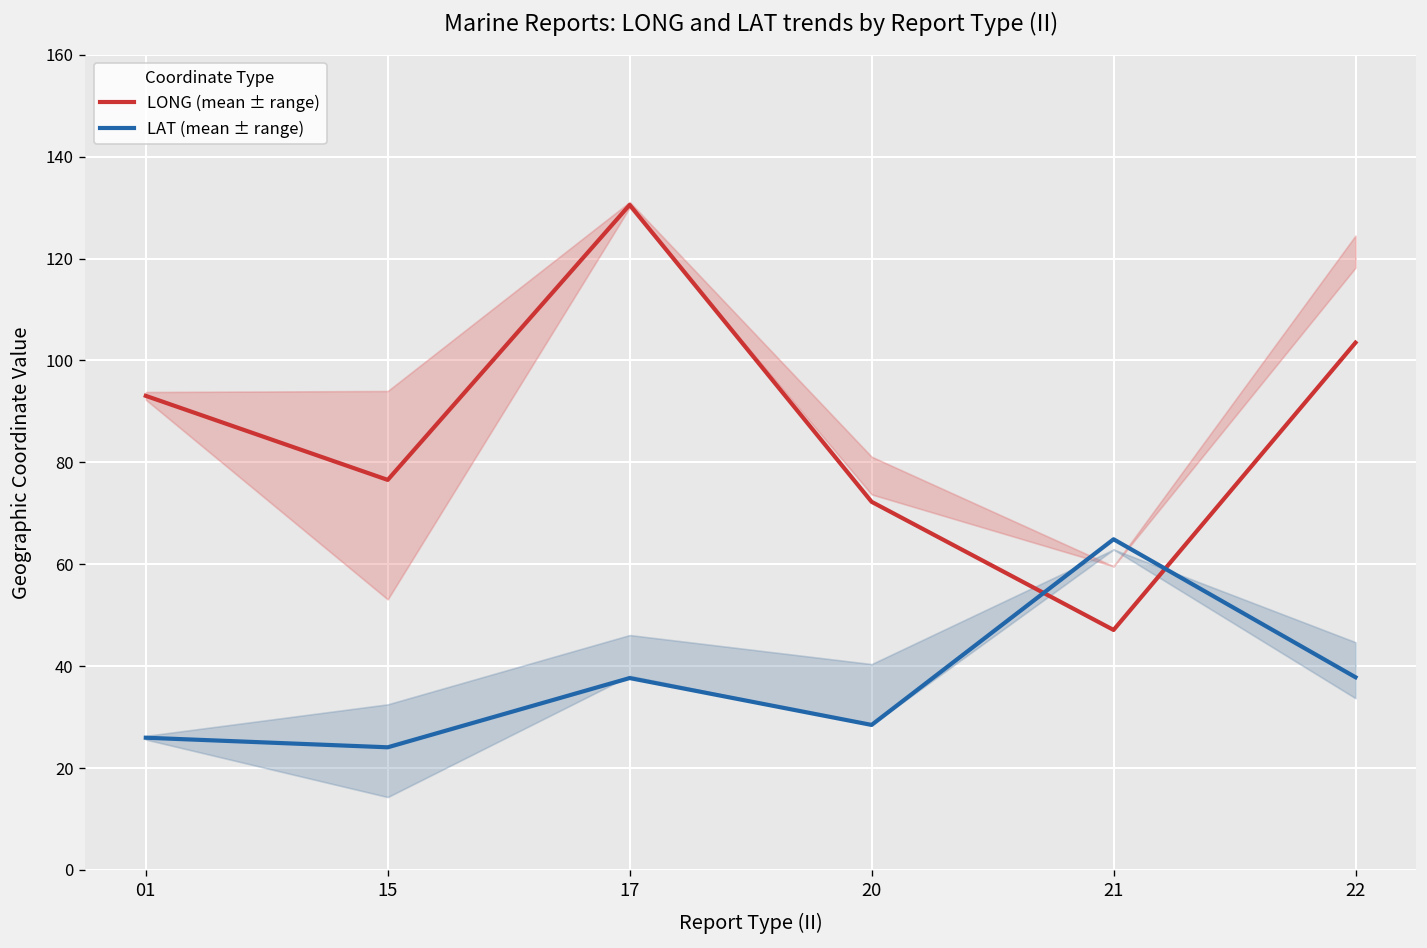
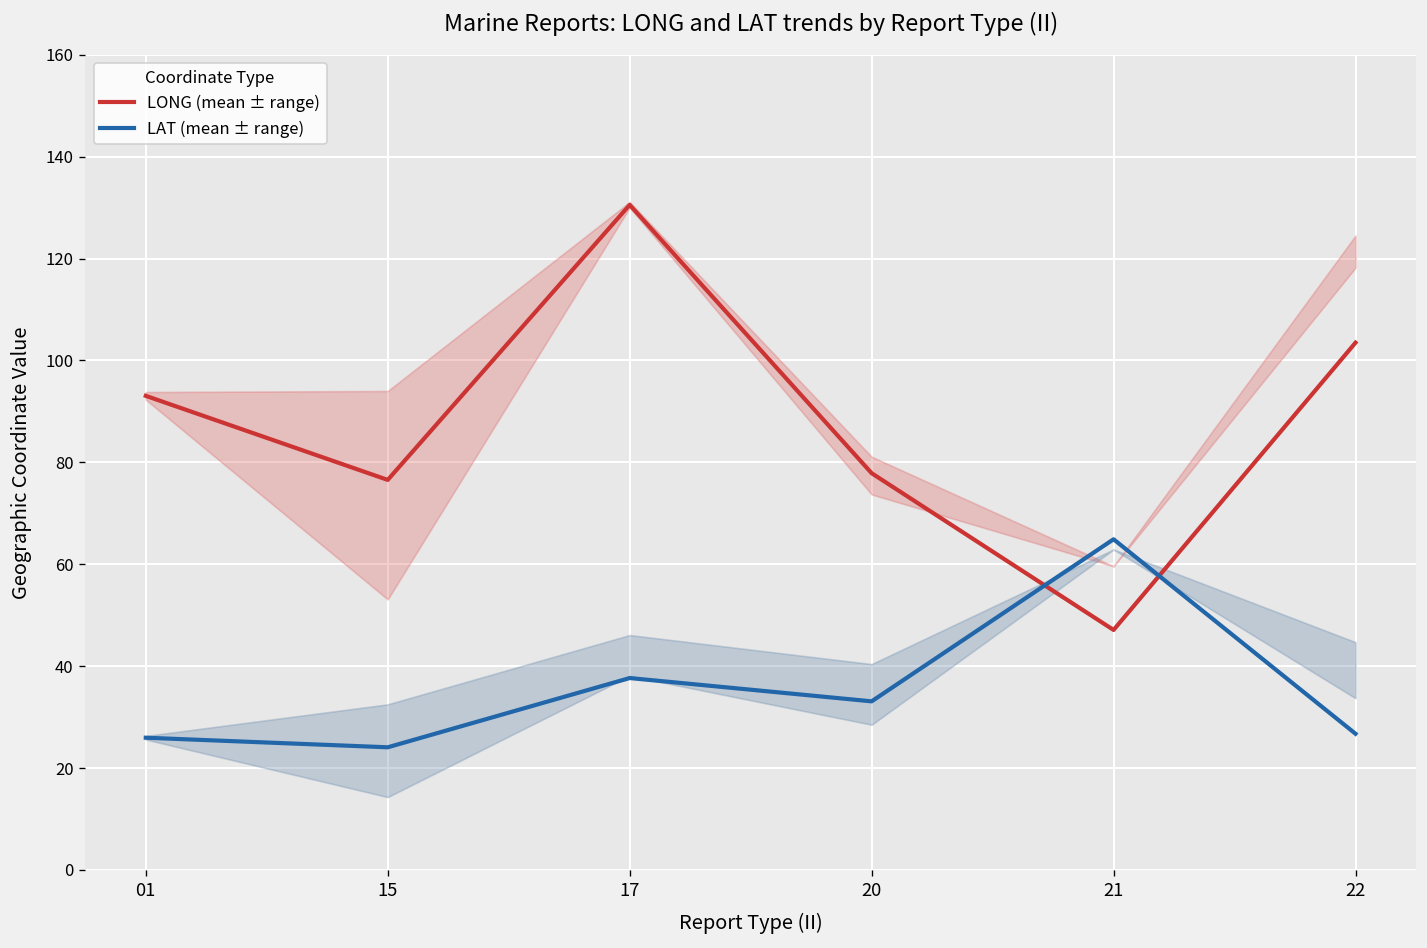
LONG (mean ± range), 20: 72 -> 78
LAT (mean ± range), 20: 28 -> 33
LAT (mean ± range), 22: 38 -> 27
